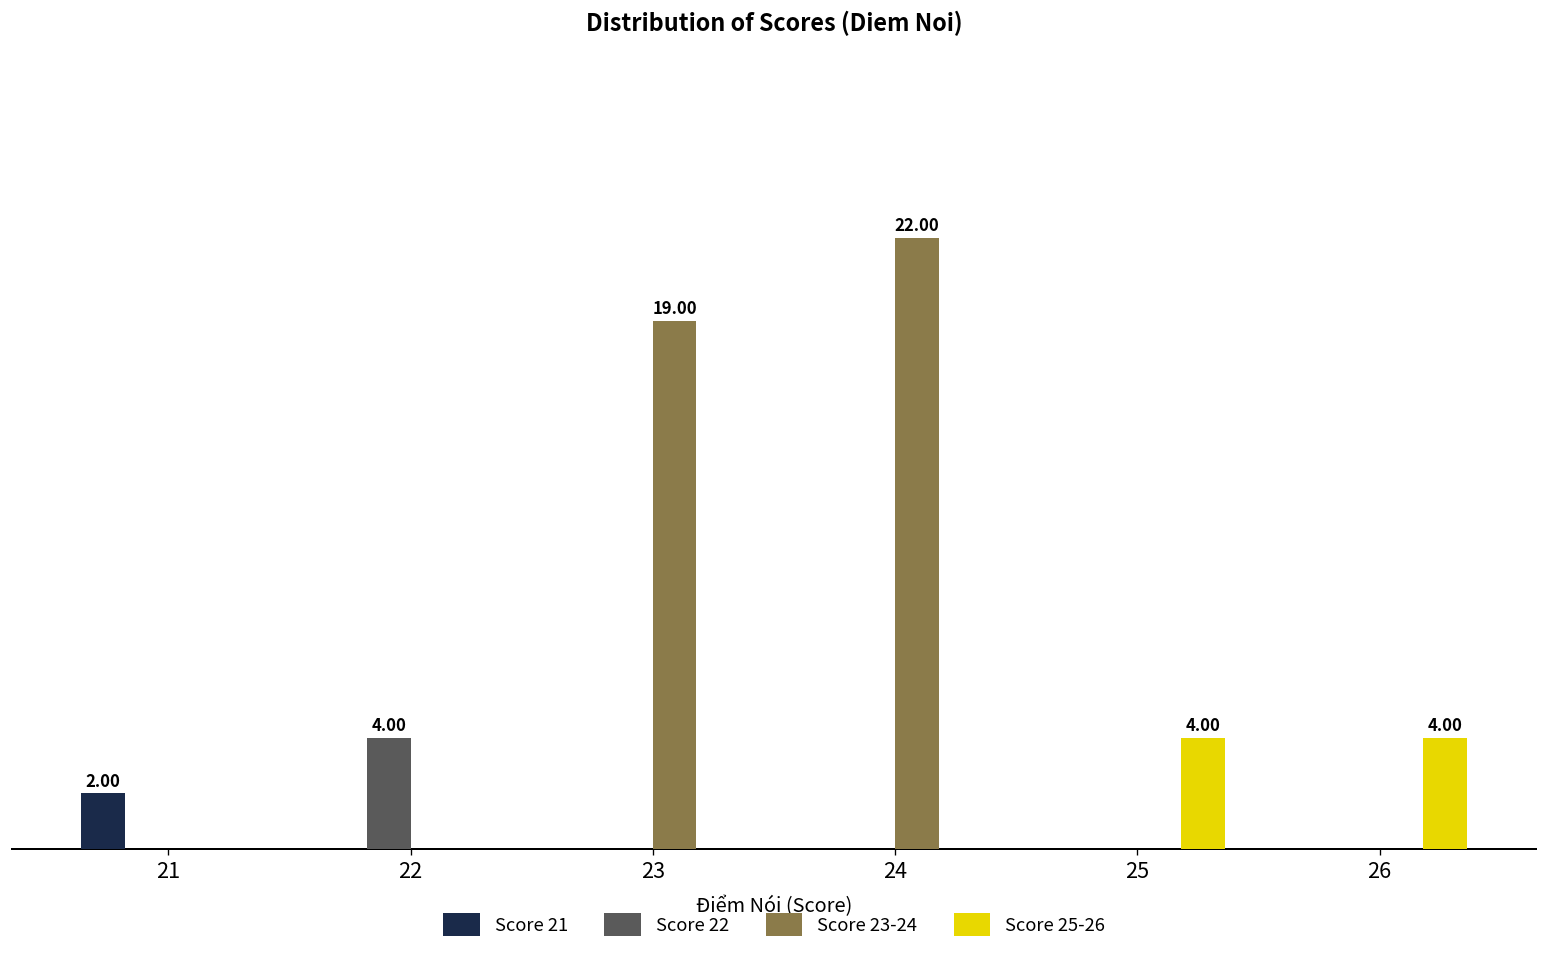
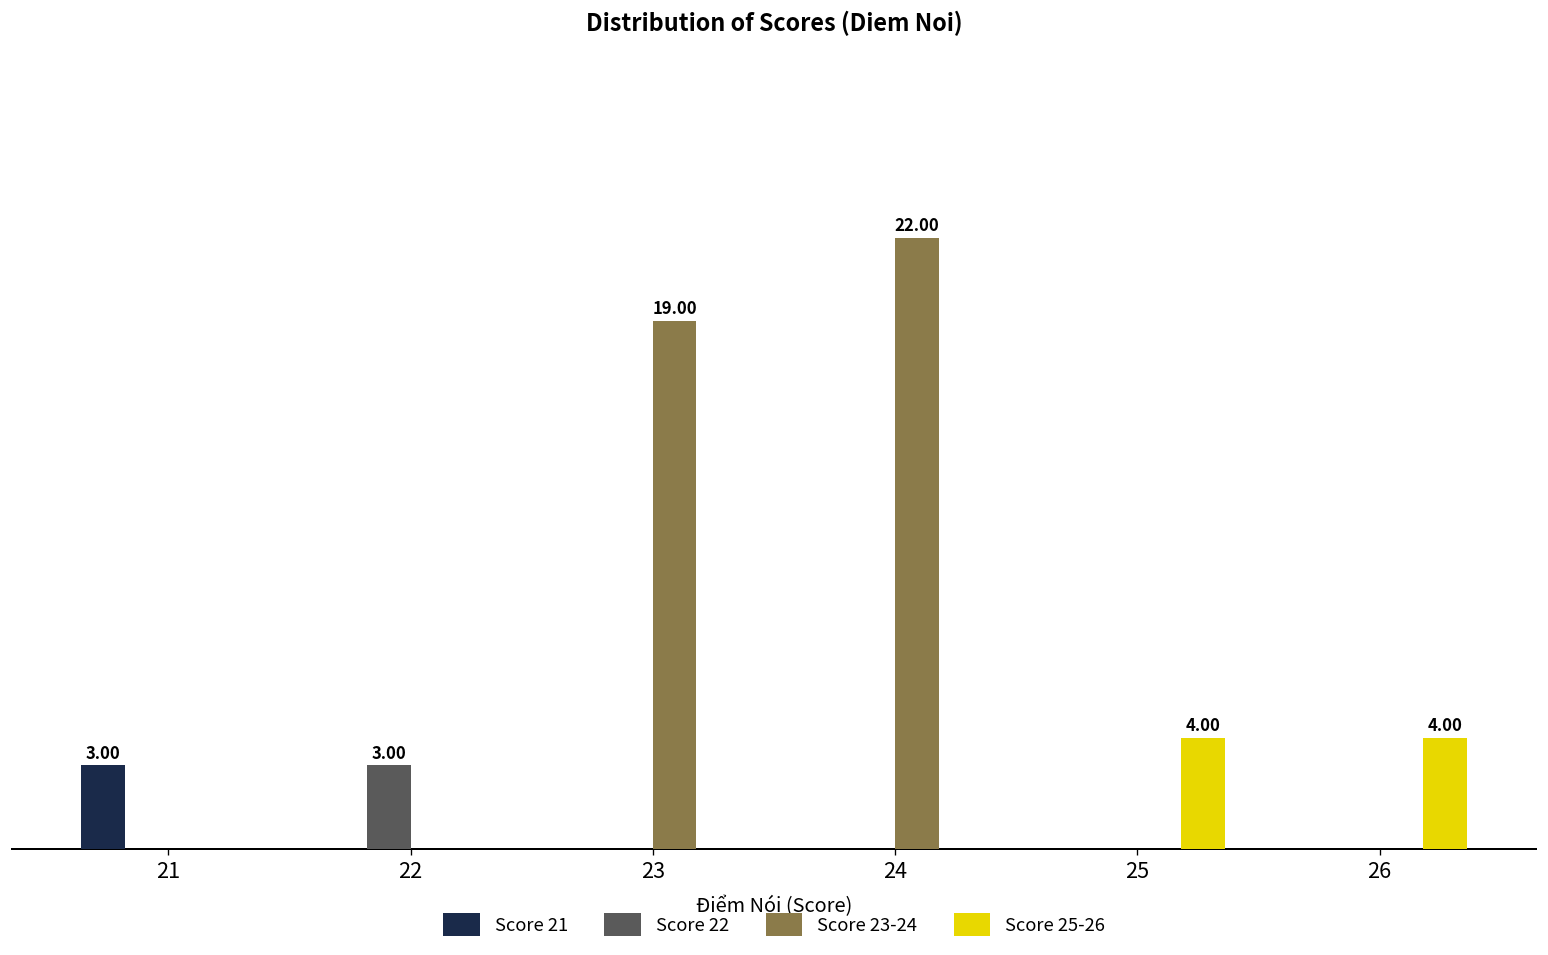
Score 21, 21: 2.00 -> 3.00
Score 22, 22: 4.00 -> 3.00
